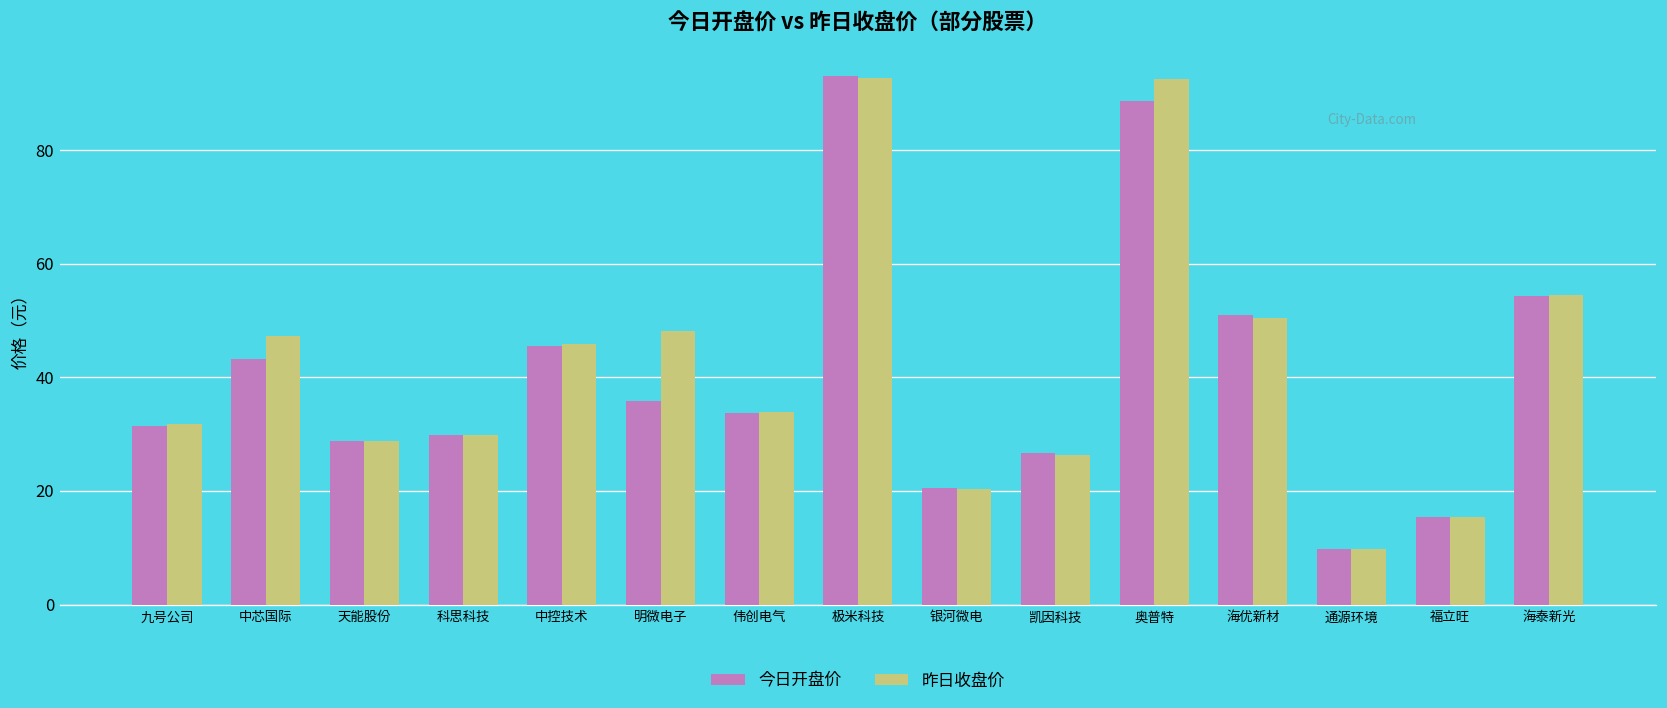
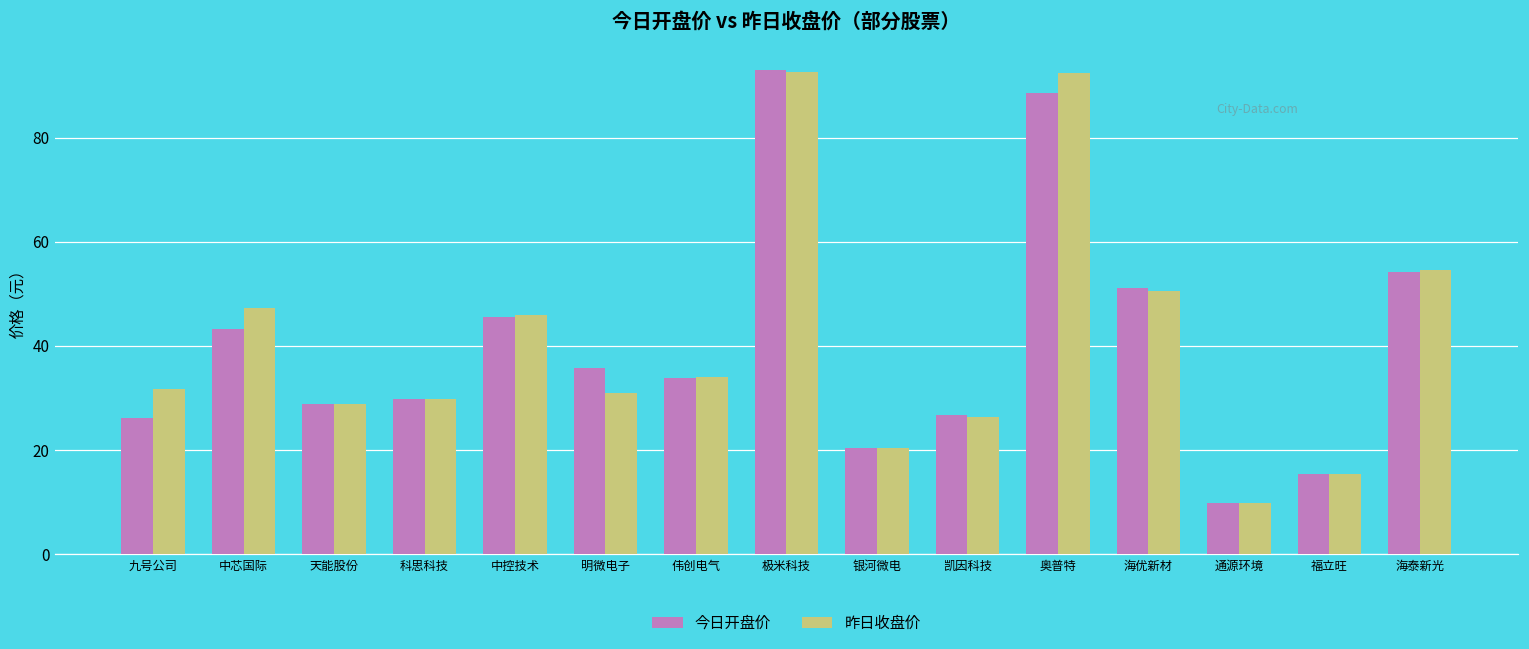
今日开盘价, 九号公司: 31 -> 26
昨日收盘价, 明微电子: 48 -> 31
